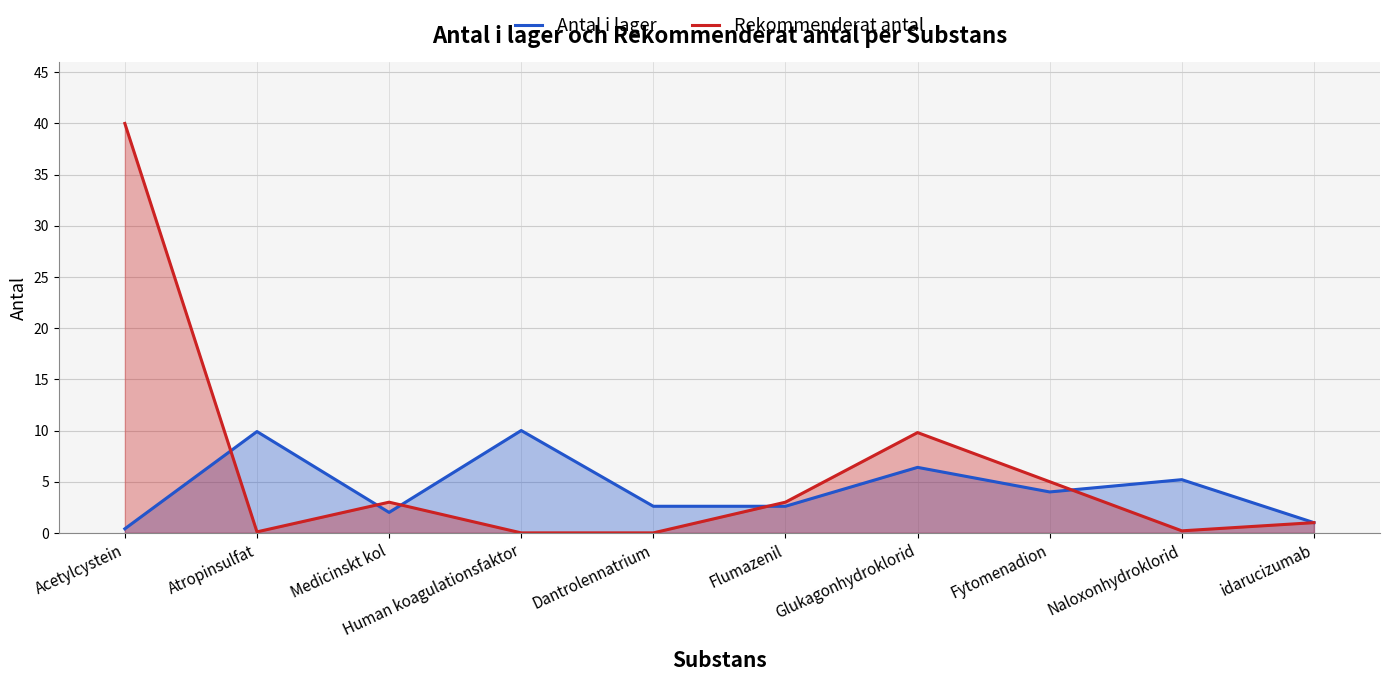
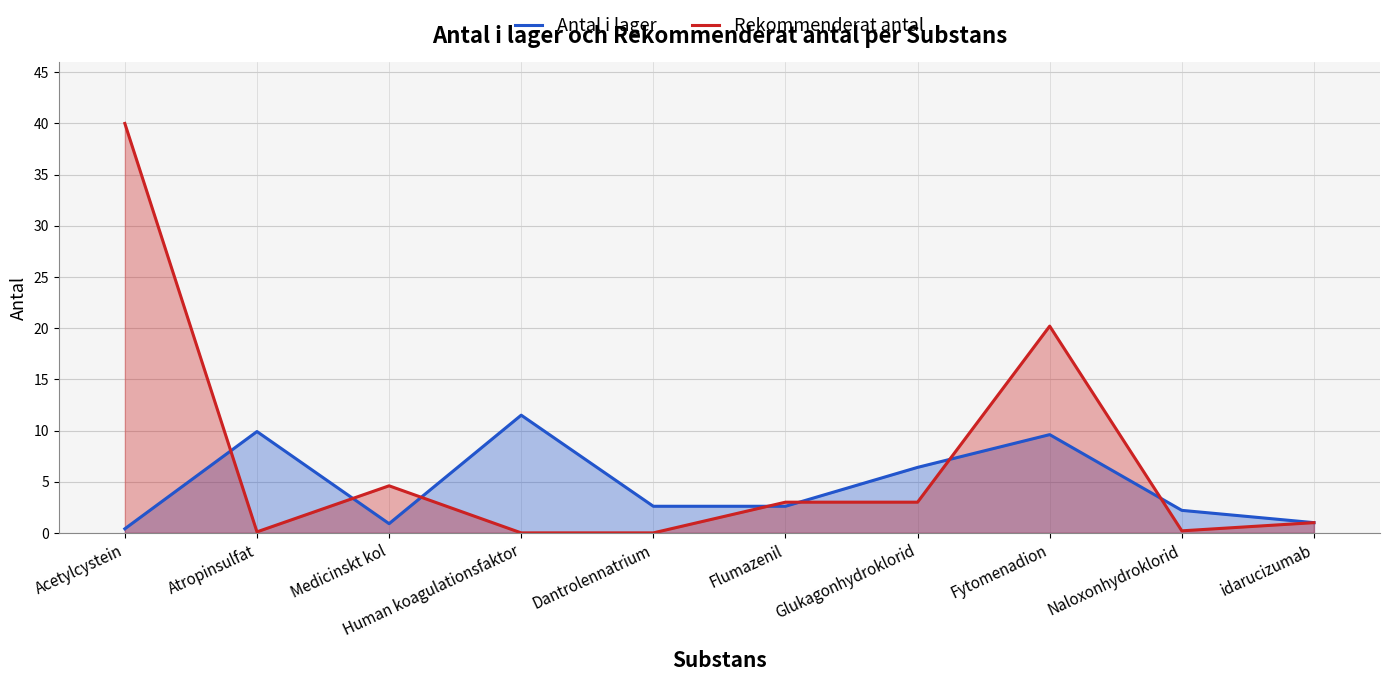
Antal i lager, Medicinskt kol: 2.0 -> 0.9
Rekommenderat antal, Medicinskt kol: 3.0 -> 4.6
Antal i lager, Human koagulationsfaktor: 10.0 -> 11.5
Rekommenderat antal, Glukagonhydroklorid: 9.8 -> 3.0
Antal i lager, Fytomenadion: 4.0 -> 9.6
Rekommenderat antal, Fytomenadion: 5.0 -> 20.2
Antal i lager, Naloxonhydroklorid: 5.2 -> 2.2
